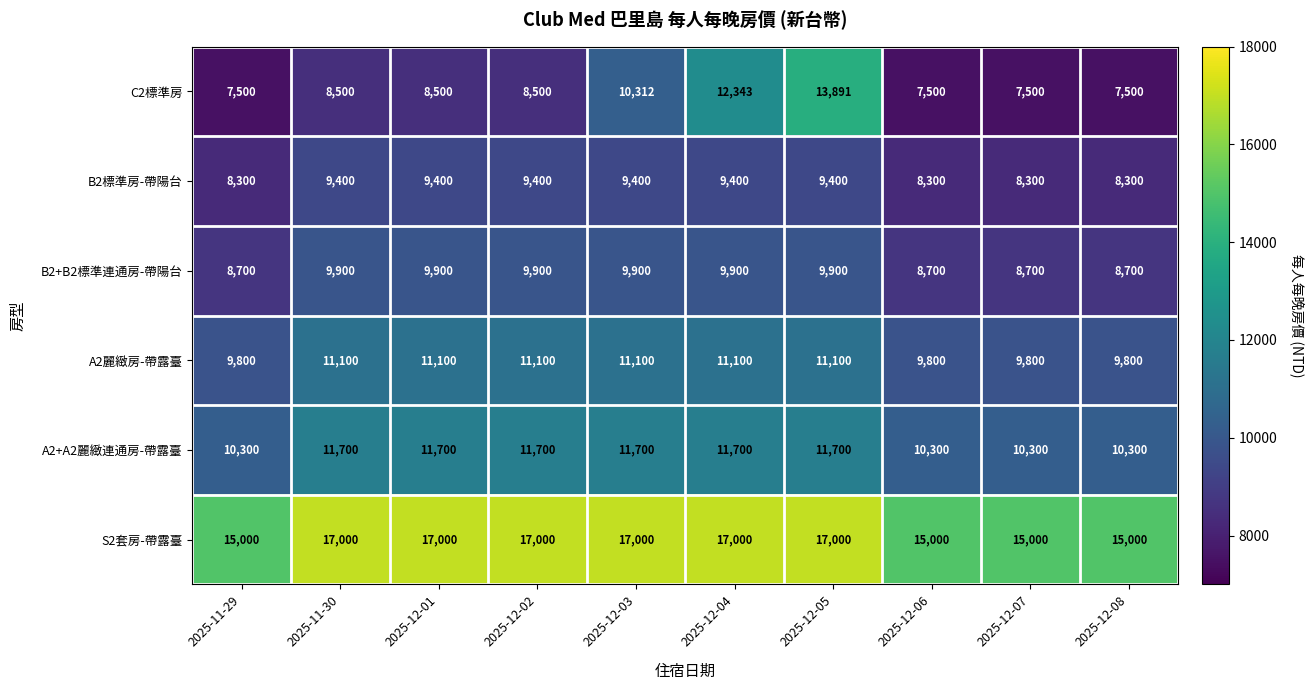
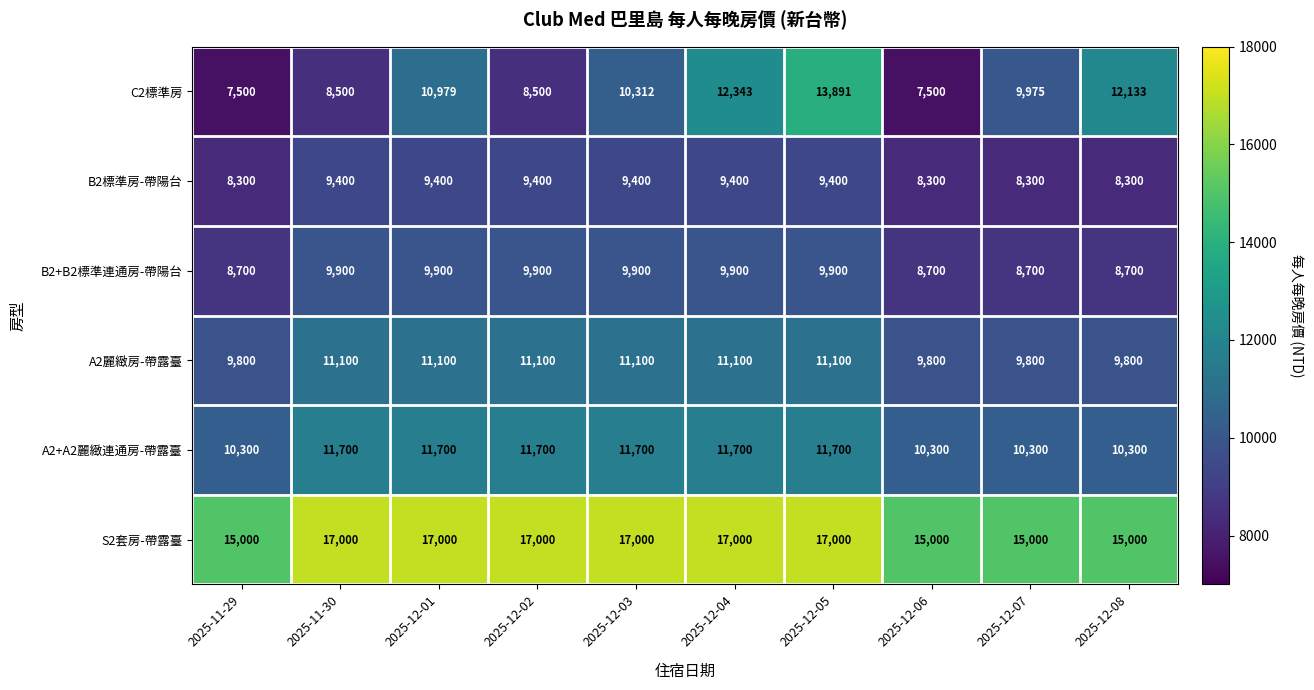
C2標準房, 2025-12-01: 8,500 -> 10,979
C2標準房, 2025-12-07: 7,500 -> 9,975
C2標準房, 2025-12-08: 7,500 -> 12,133
